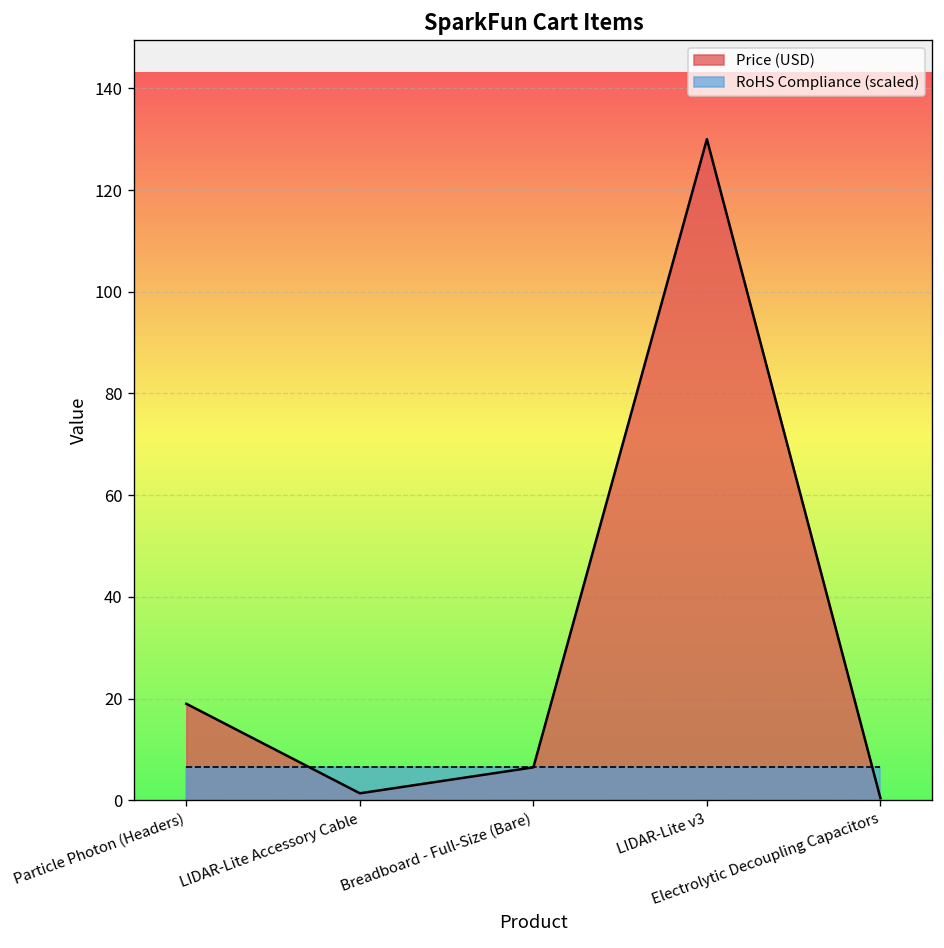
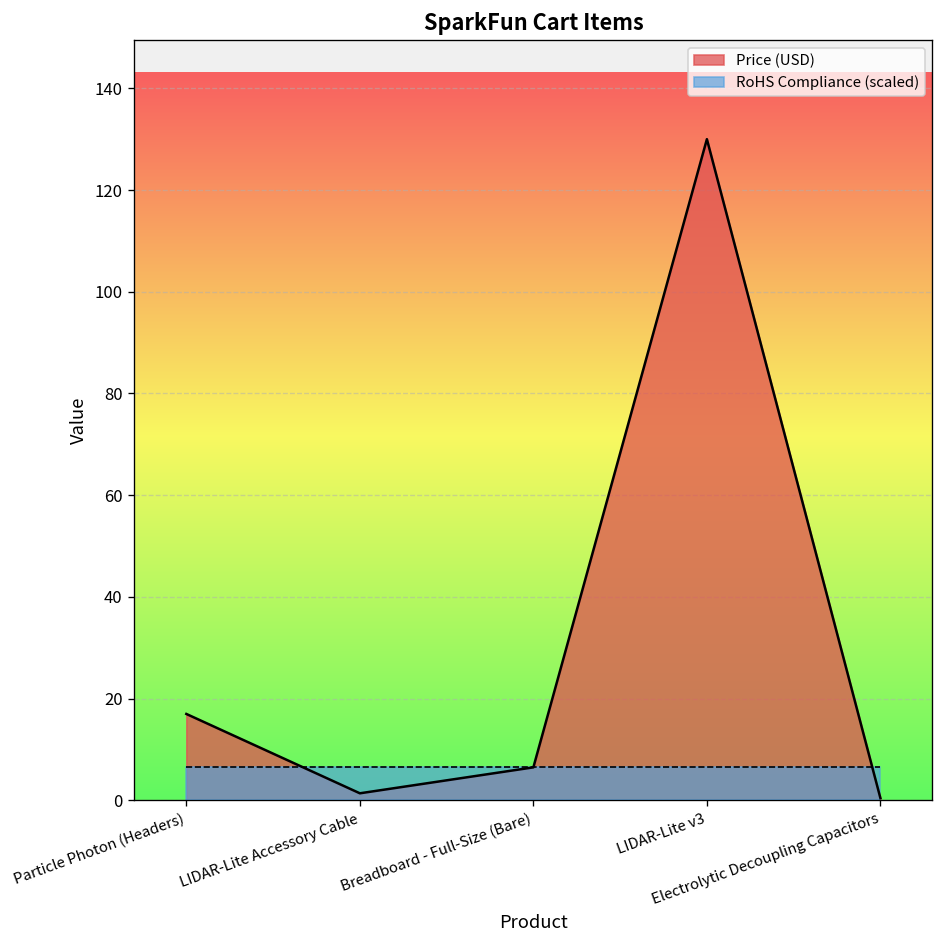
Price (USD), Particle Photon (Headers): 19 -> 17
